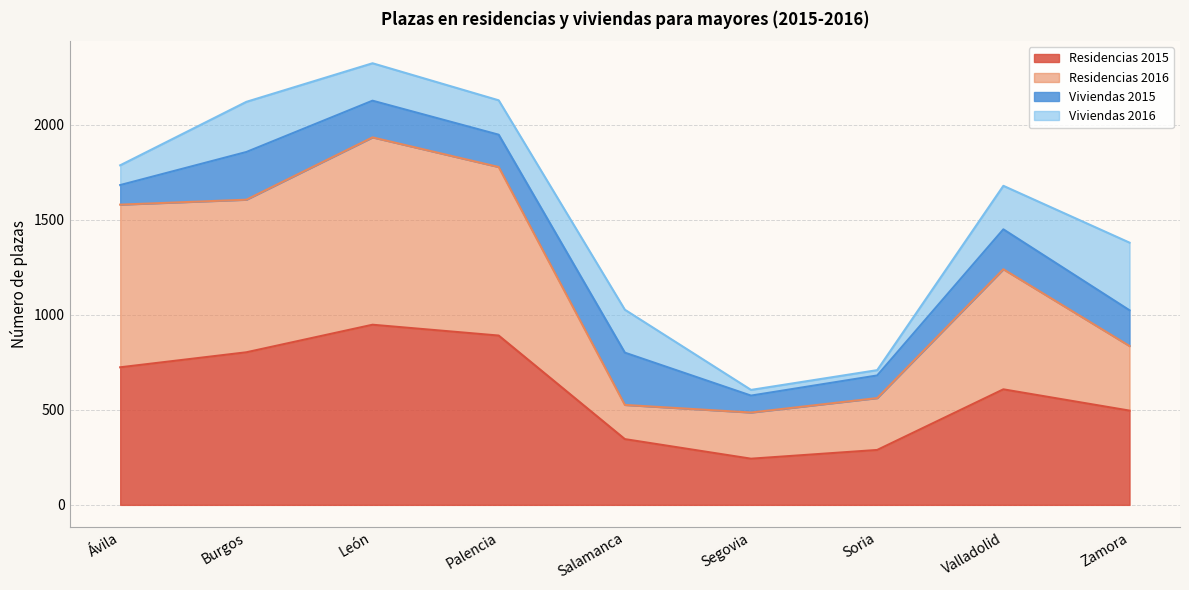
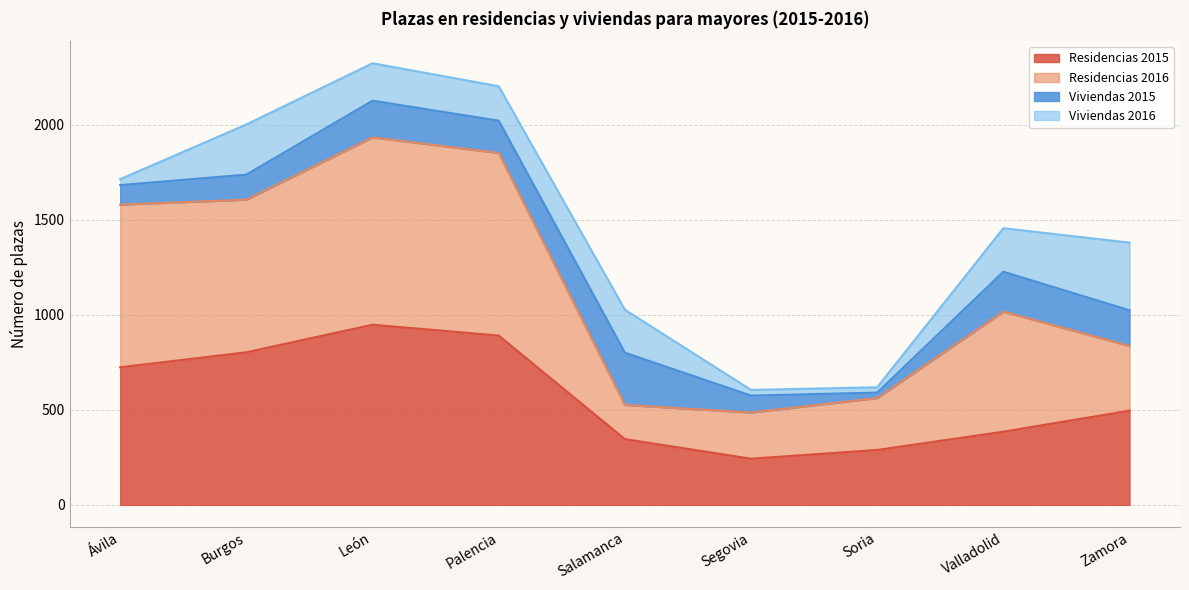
Viviendas 2016, Ávila: 100 -> 30
Viviendas 2015, Burgos: 250 -> 130
Residencias 2016, Palencia: 890 -> 960
Viviendas 2015, Soria: 120 -> 30
Residencias 2015, Valladolid: 610 -> 390
